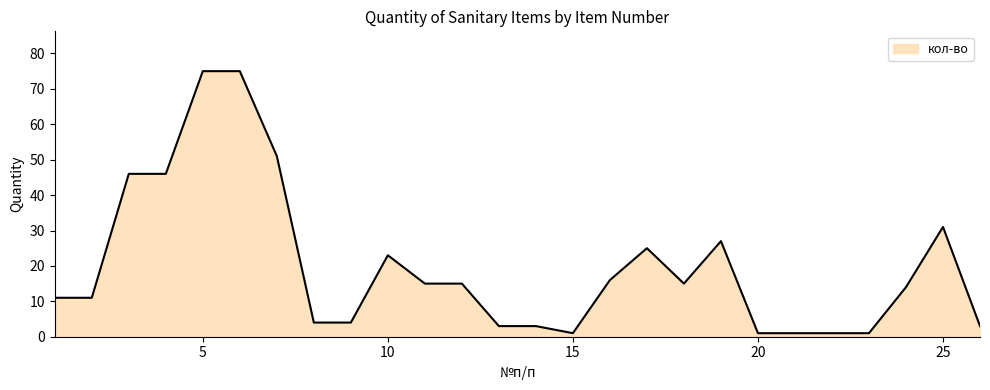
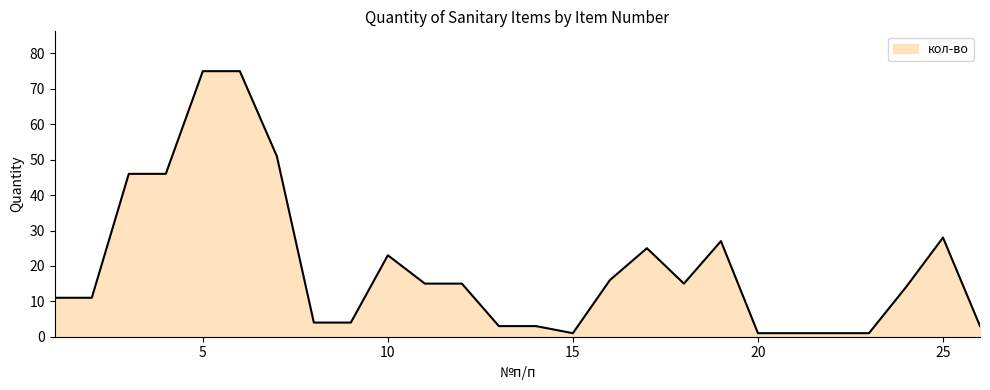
25: 31 -> 28
